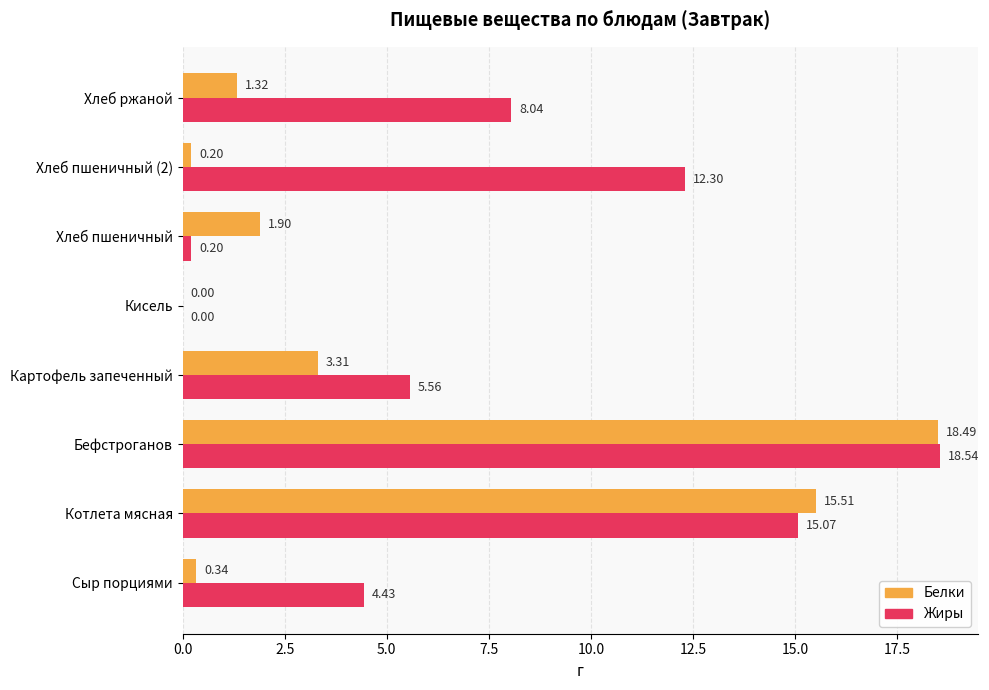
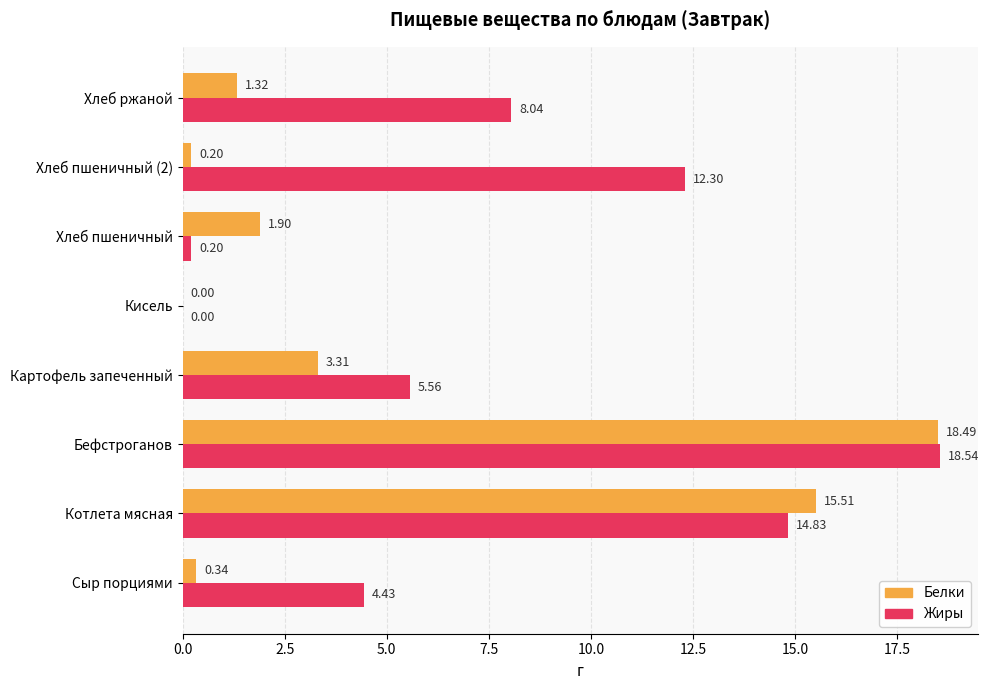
Жиры, Котлета мясная: 15.07 -> 14.83
